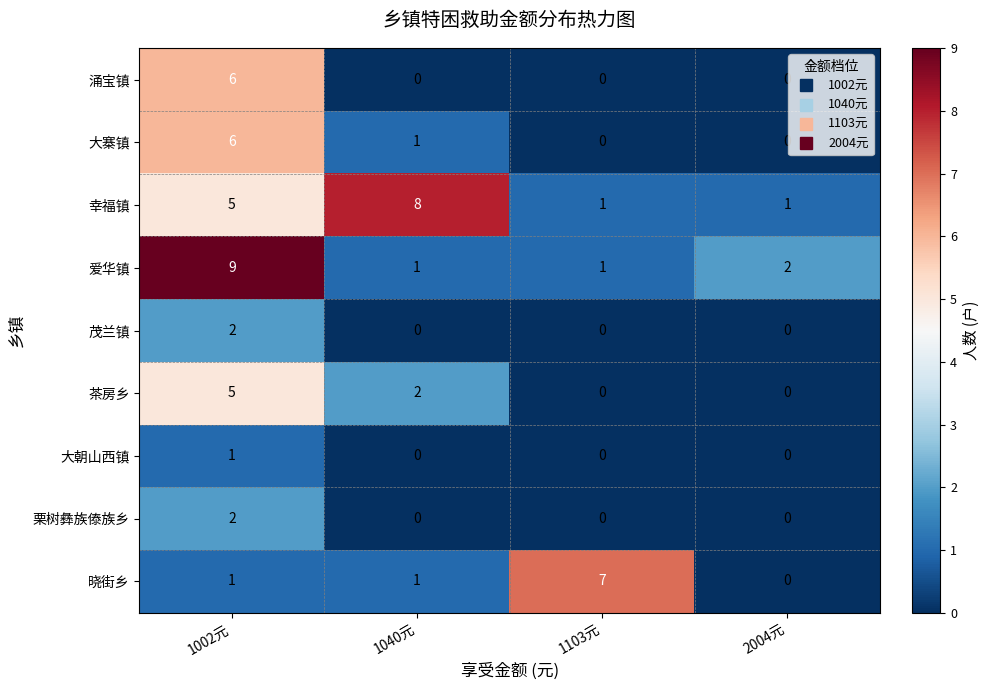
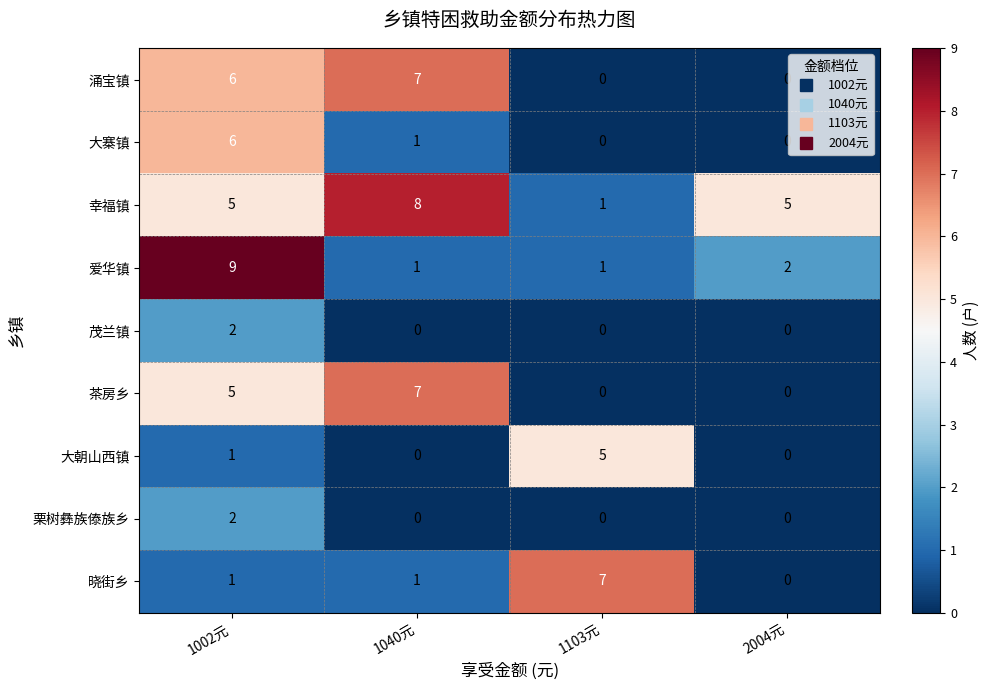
涌宝镇, 1040元: 0 -> 7
幸福镇, 2004元: 1 -> 5
茶房乡, 1040元: 2 -> 7
大朝山西镇, 1103元: 0 -> 5
